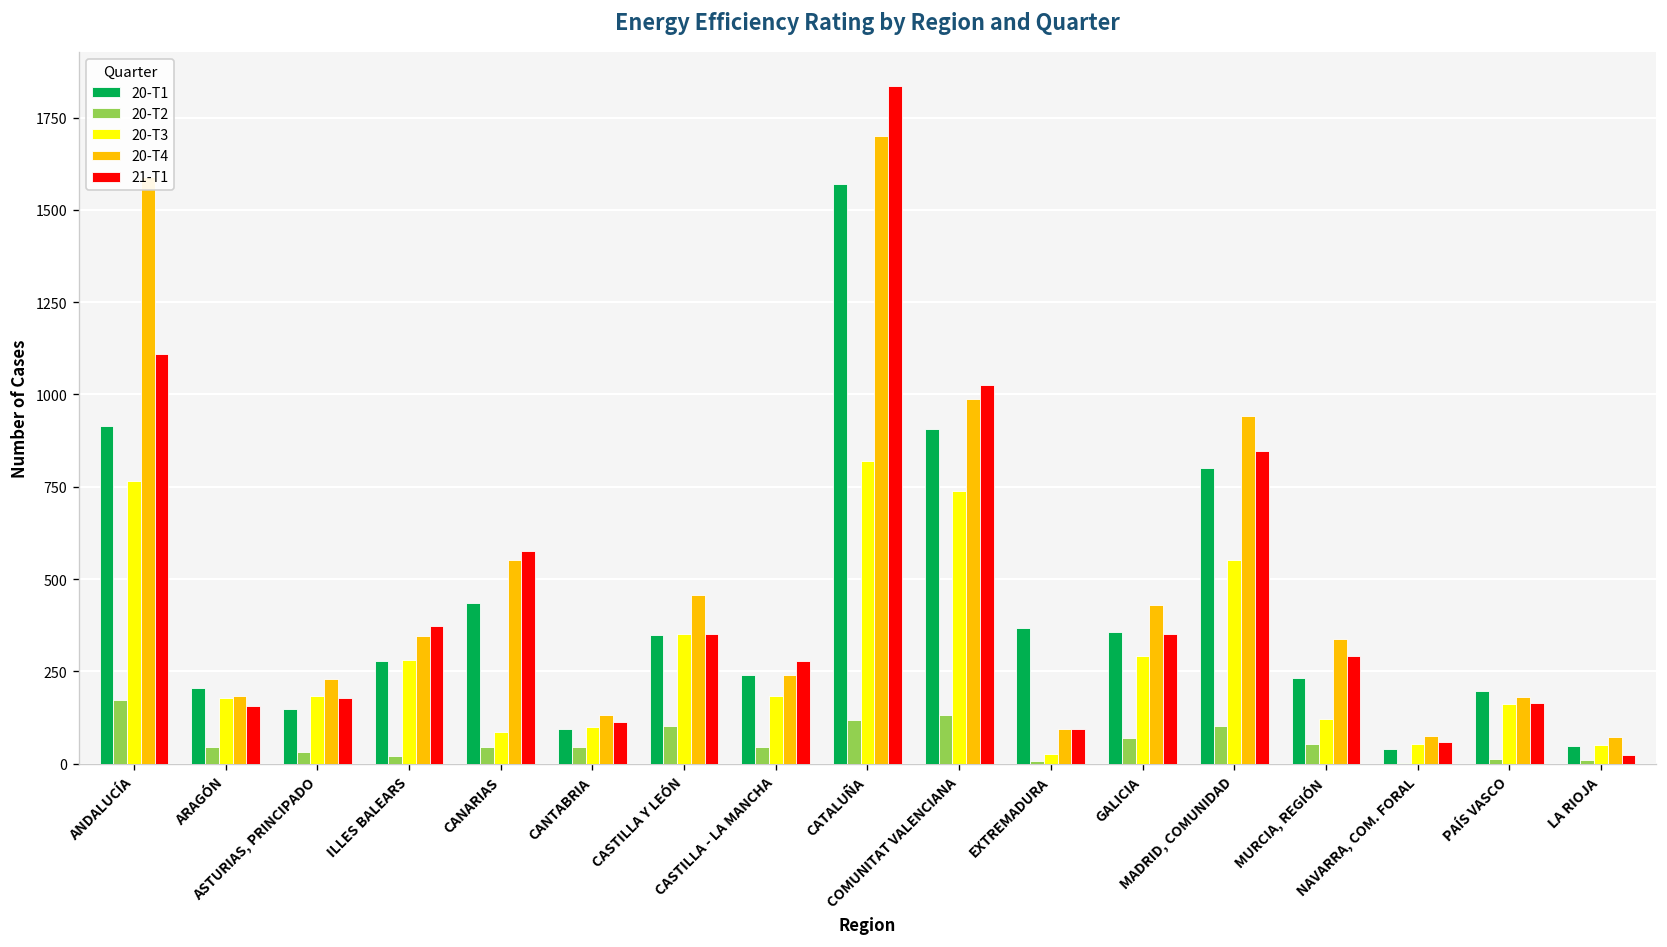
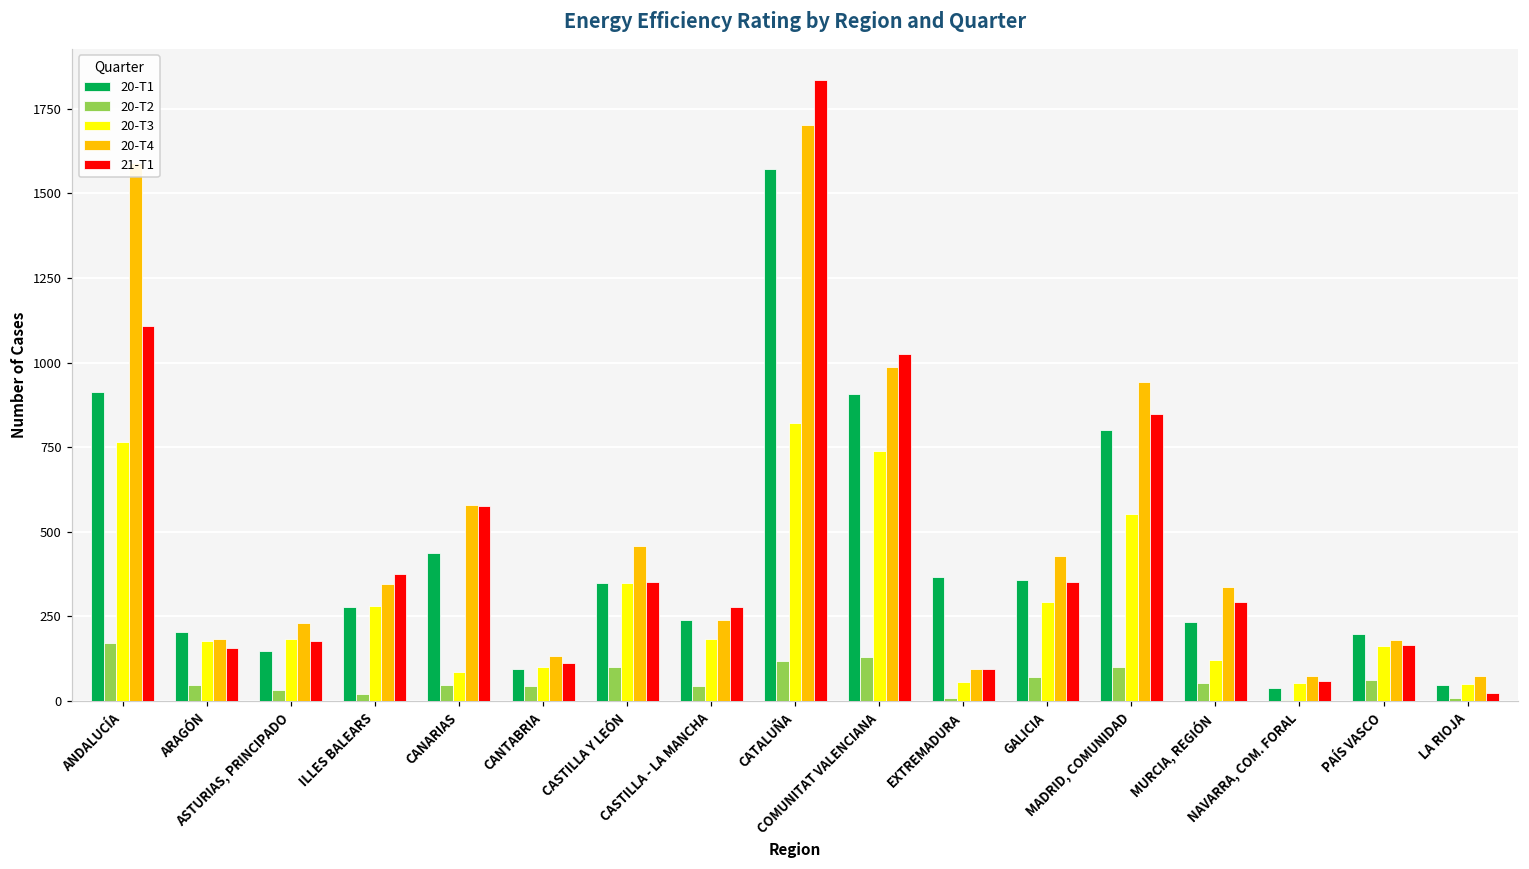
20-T4, CANARIAS: 550 -> 580
20-T3, EXTREMADURA: 30 -> 60
20-T2, PAÍS VASCO: 10 -> 60
